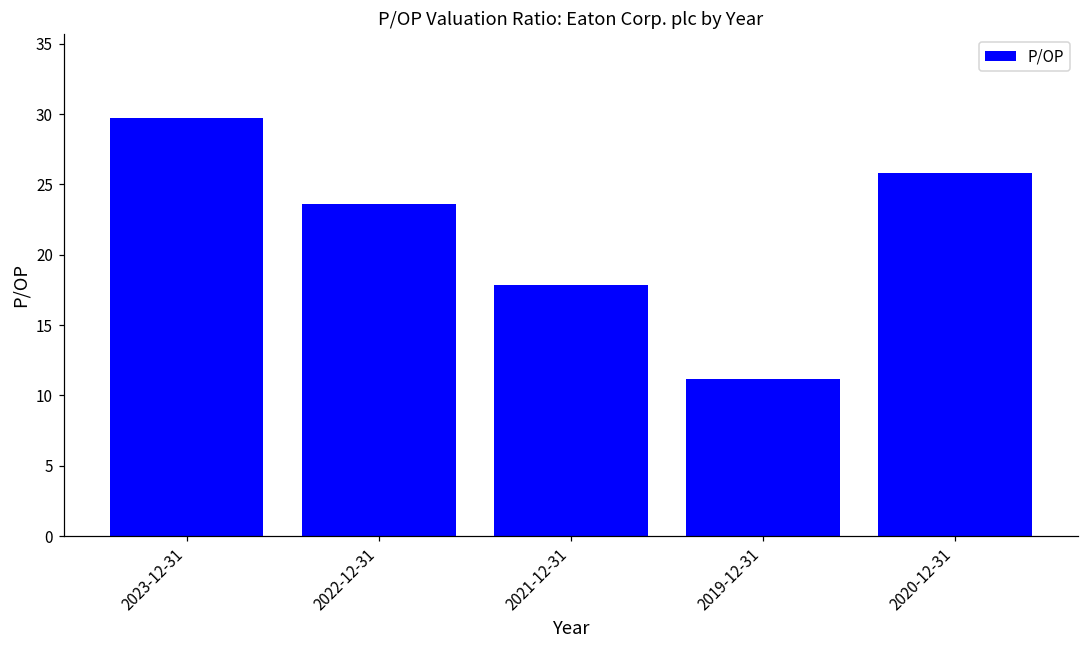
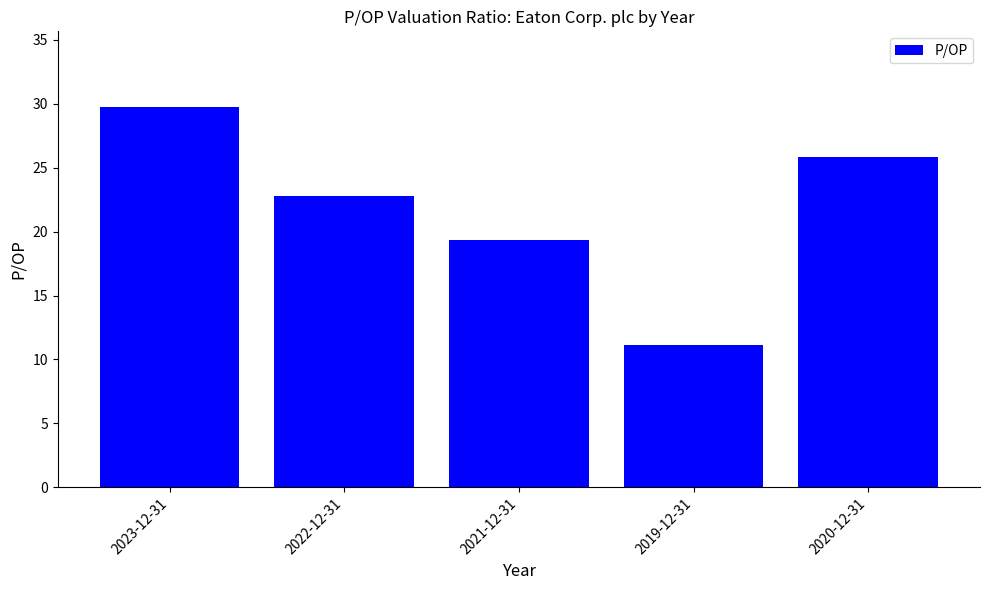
2022-12-31: 23.6 -> 22.8
2021-12-31: 17.8 -> 19.3
